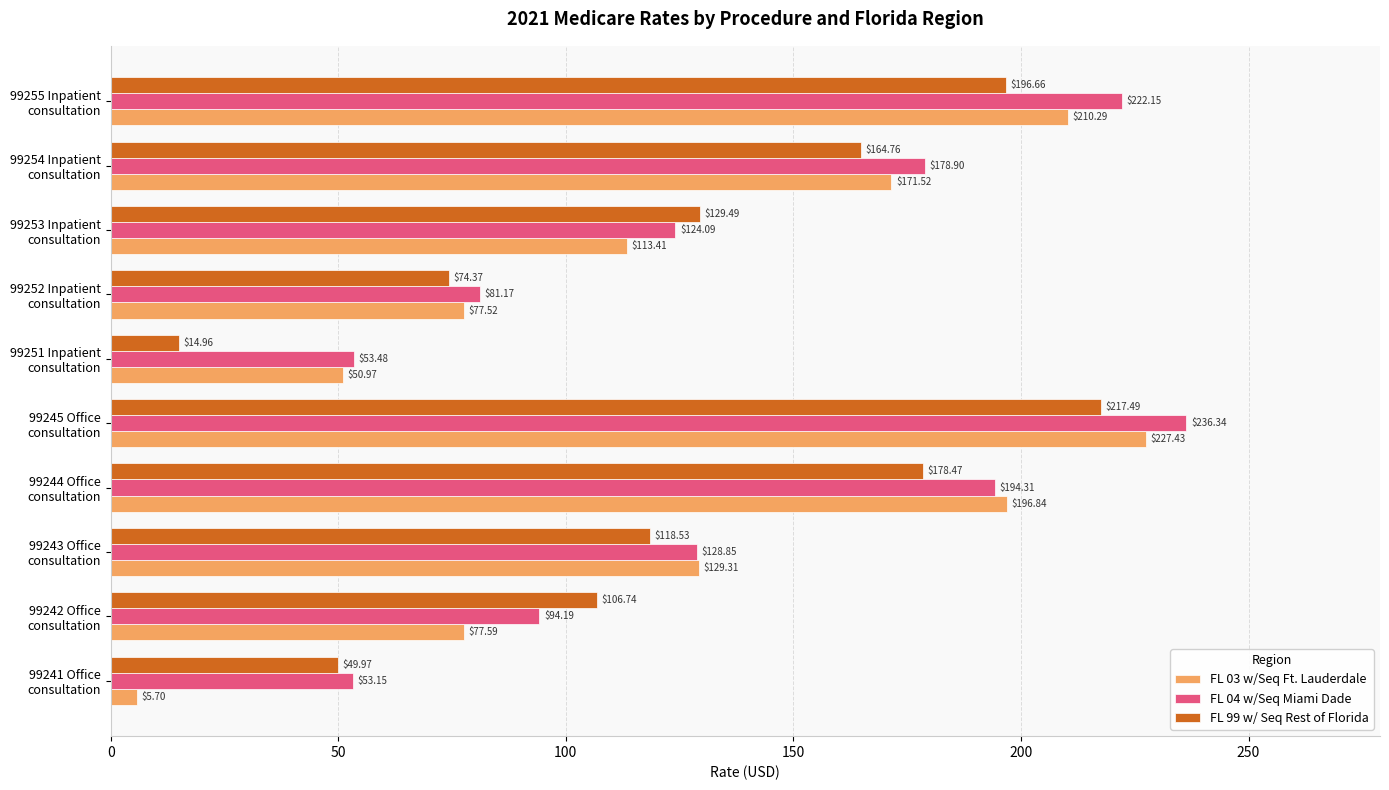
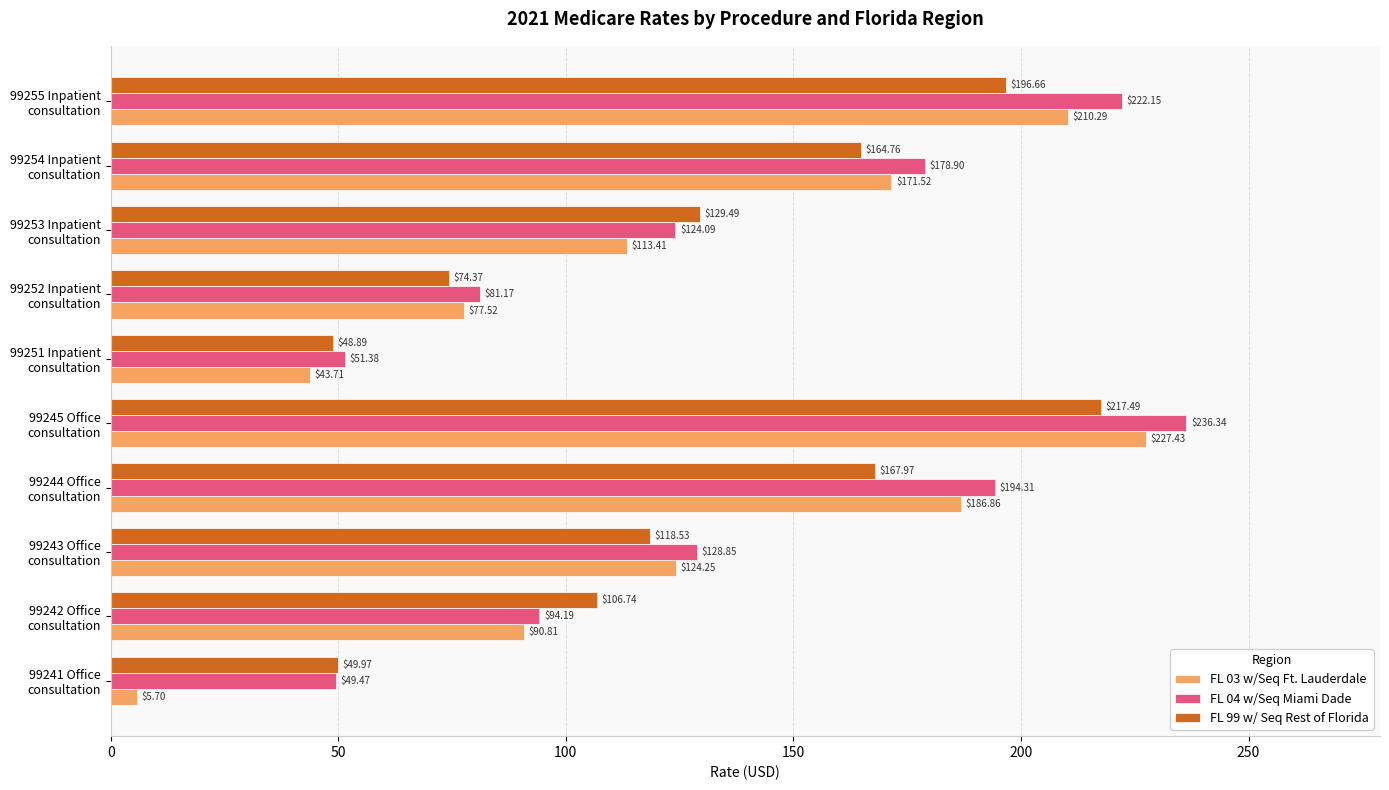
FL 99 w/ Seq Rest of Florida, 99251 Inpatient consultation: $14.96 -> $48.89
FL 04 w/Seq Miami Dade, 99251 Inpatient consultation: $53.48 -> $51.38
FL 03 w/Seq Ft. Lauderdale, 99251 Inpatient consultation: $50.97 -> $43.71
FL 99 w/ Seq Rest of Florida, 99244 Office consultation: $178.47 -> $167.97
FL 03 w/Seq Ft. Lauderdale, 99244 Office consultation: $196.84 -> $186.86
FL 03 w/Seq Ft. Lauderdale, 99243 Office consultation: $129.31 -> $124.25
FL 03 w/Seq Ft. Lauderdale, 99242 Office consultation: $77.59 -> $90.81
FL 04 w/Seq Miami Dade, 99241 Office consultation: $53.15 -> $49.47
